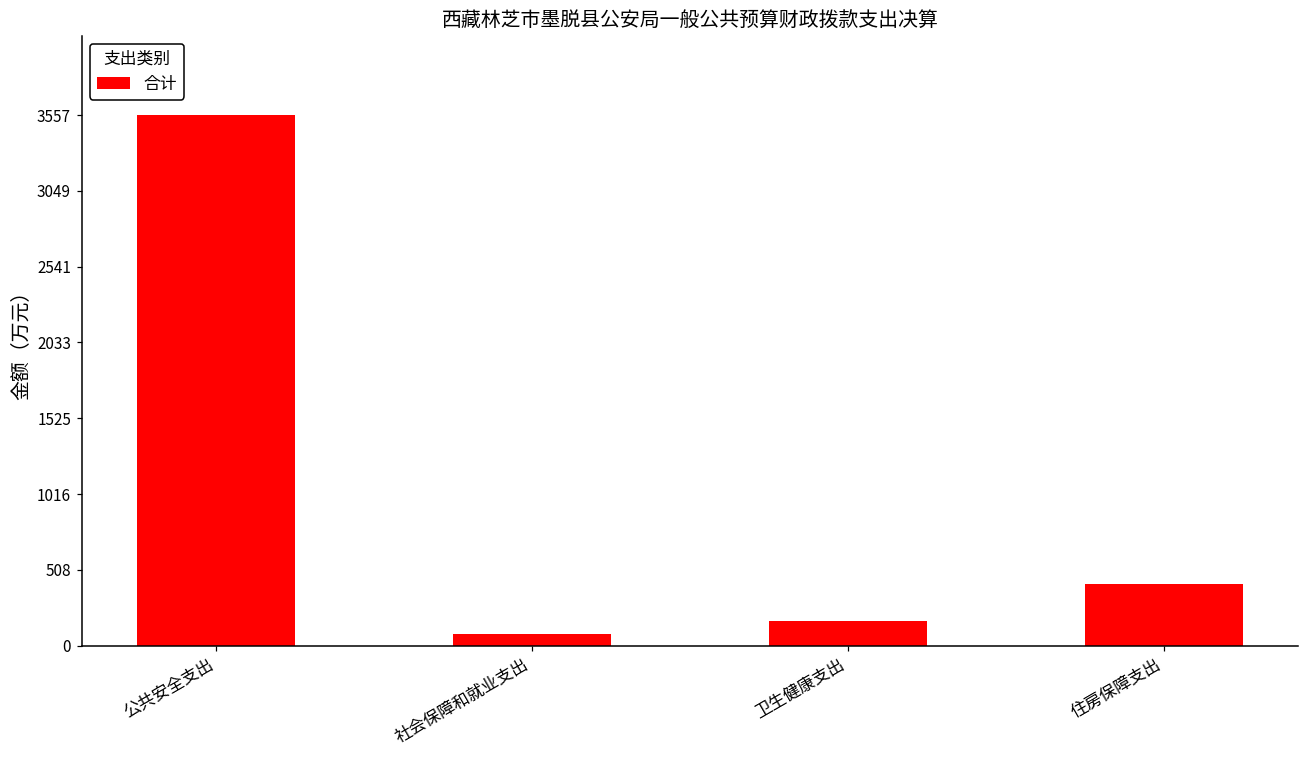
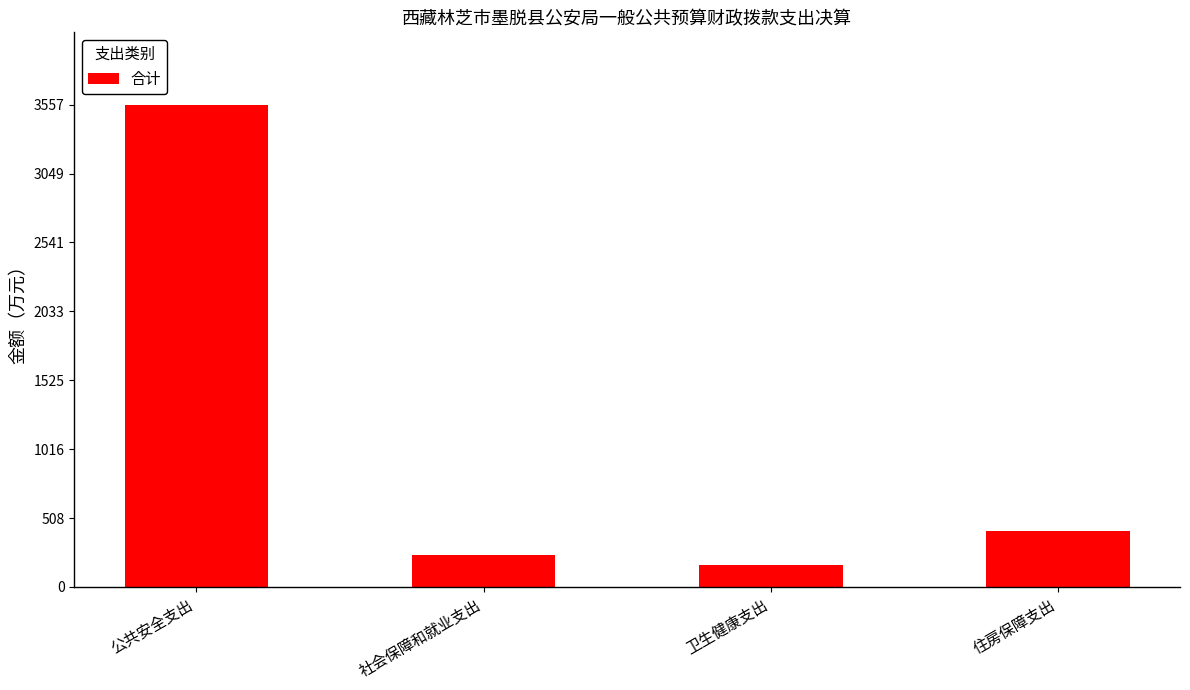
社会保障和就业支出: 80 -> 230
